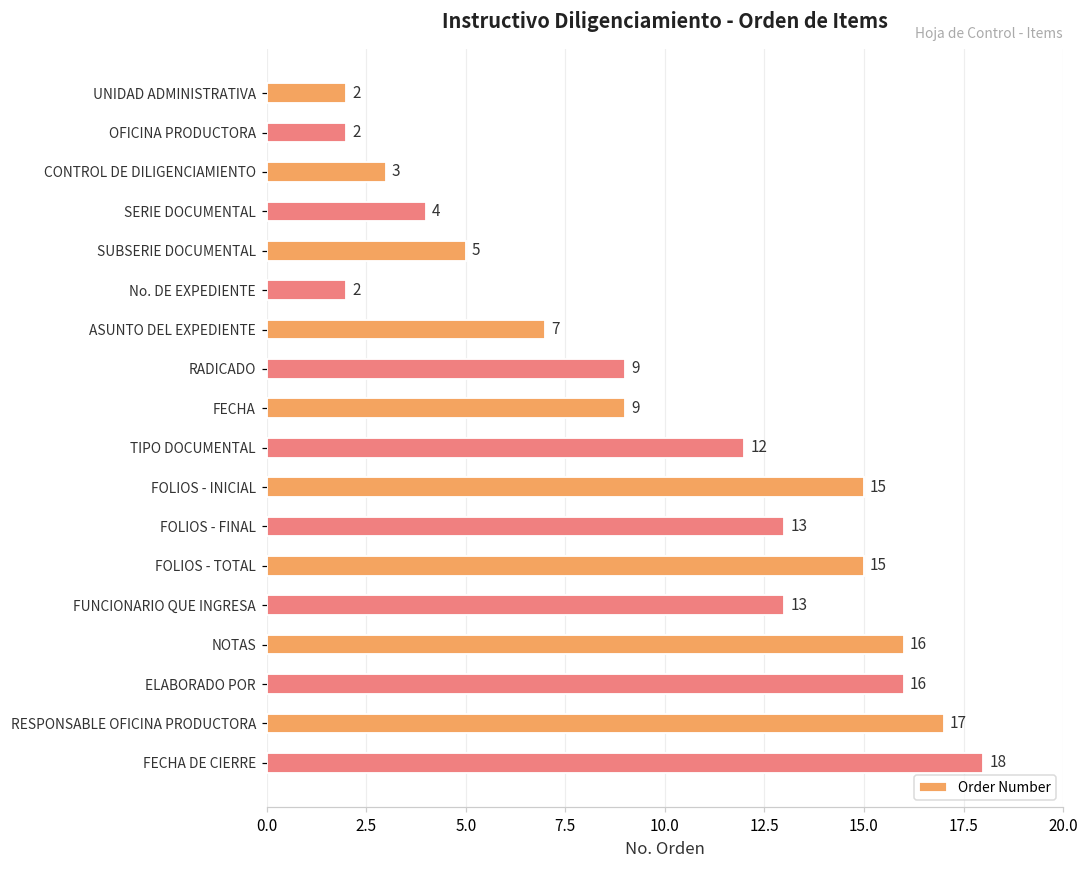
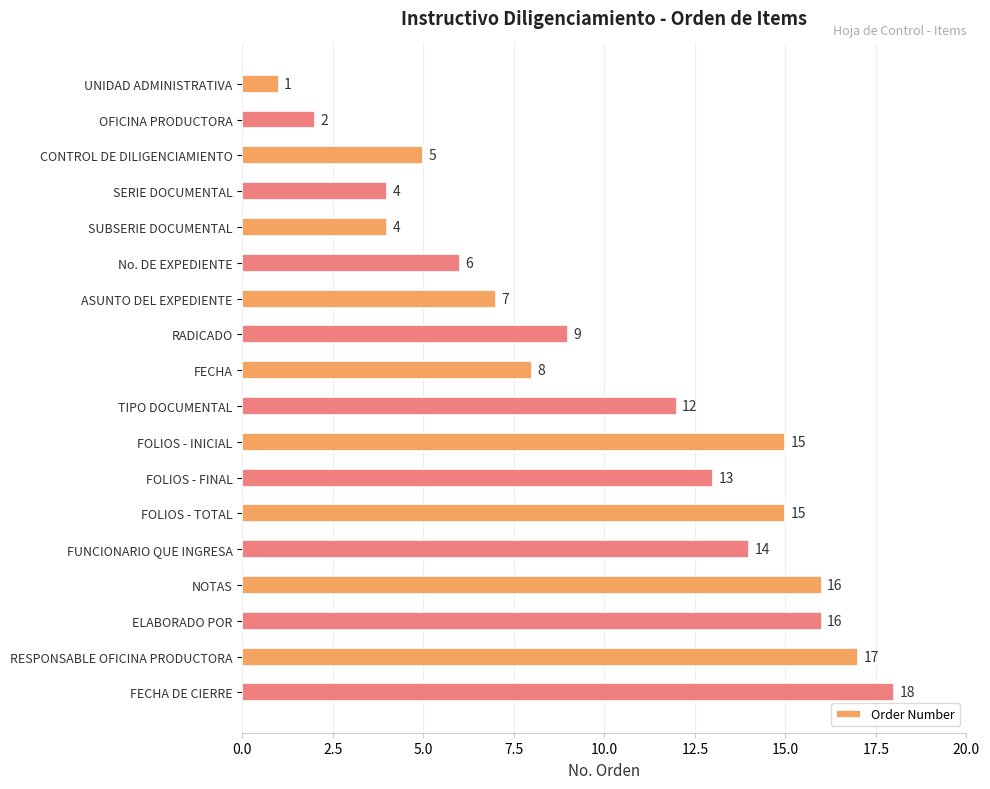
UNIDAD ADMINISTRATIVA: 2 -> 1
CONTROL DE DILIGENCIAMIENTO: 3 -> 5
SUBSERIE DOCUMENTAL: 5 -> 4
No. DE EXPEDIENTE: 2 -> 6
FECHA: 9 -> 8
FUNCIONARIO QUE INGRESA: 13 -> 14
